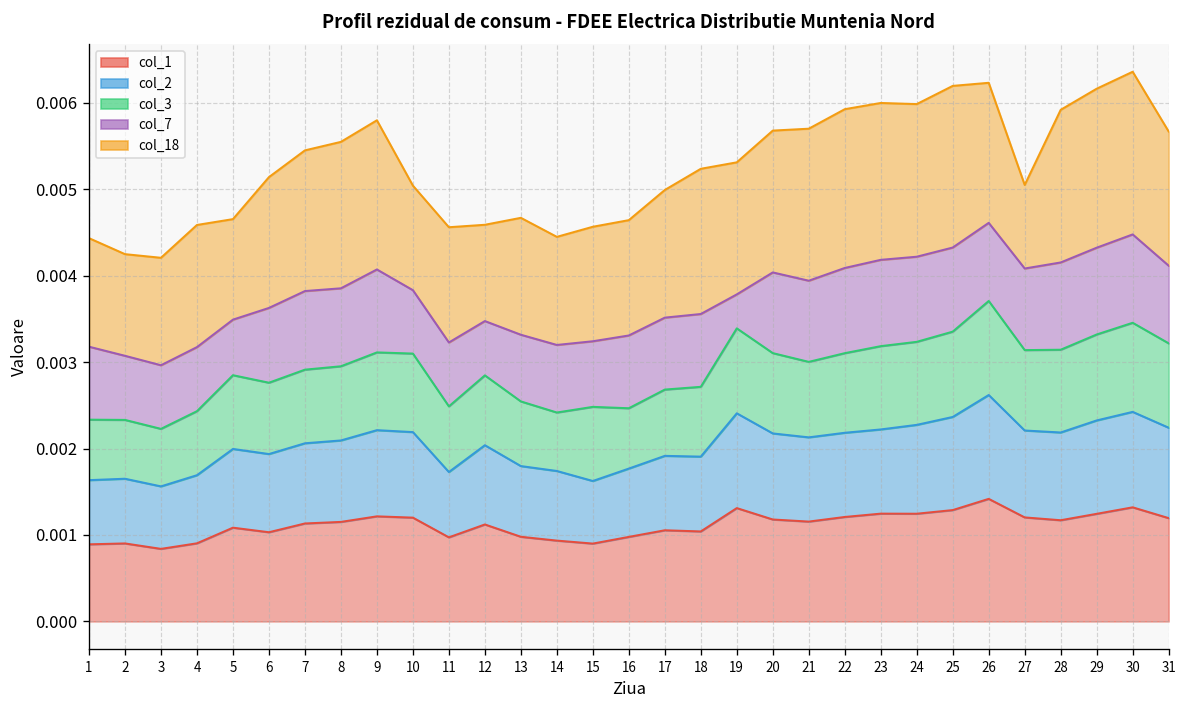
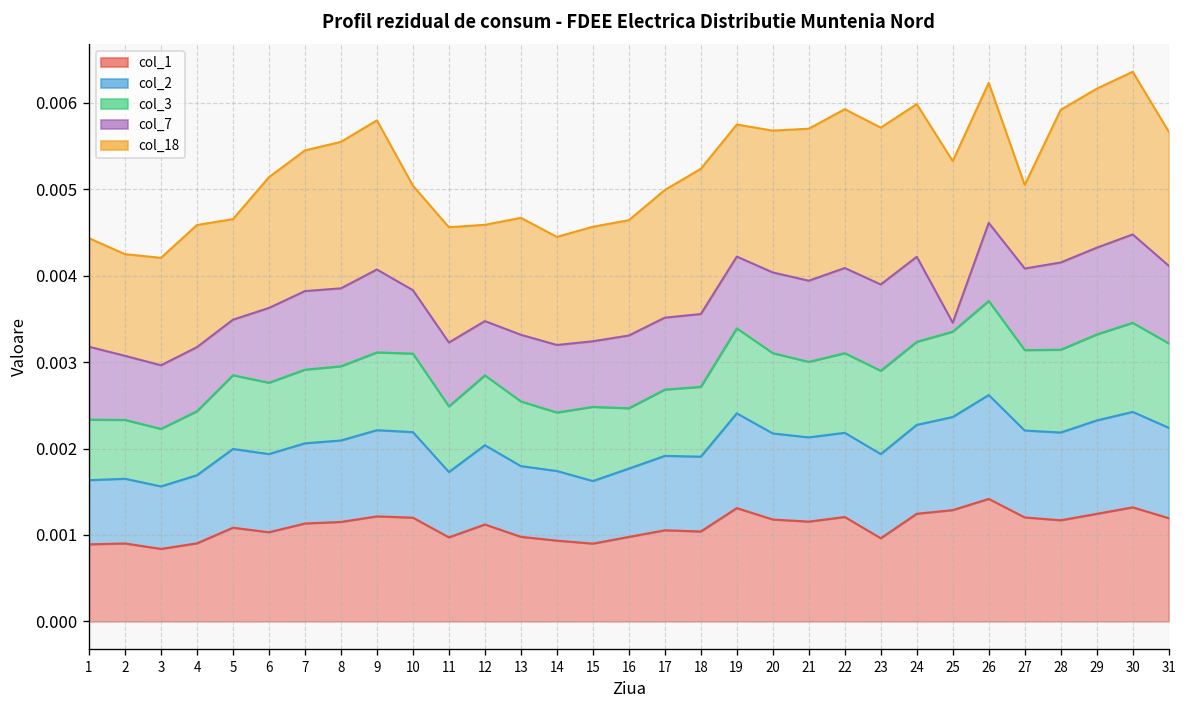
col_7, 19: 0.0004 -> 0.0008
col_1, 23: 0.0012 -> 0.0010
col_7, 25: 0.0010 -> 0.0001
